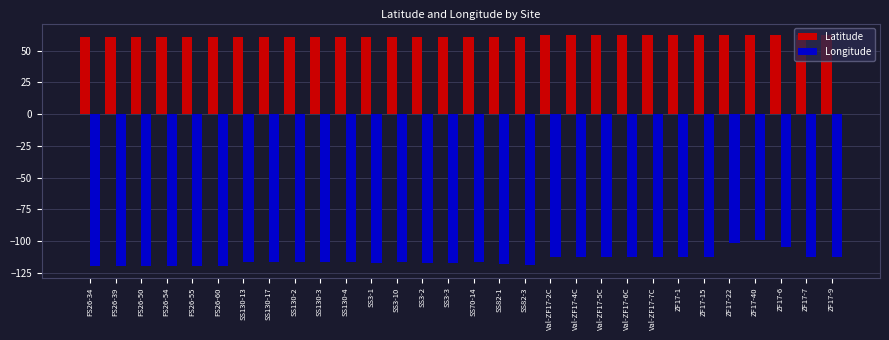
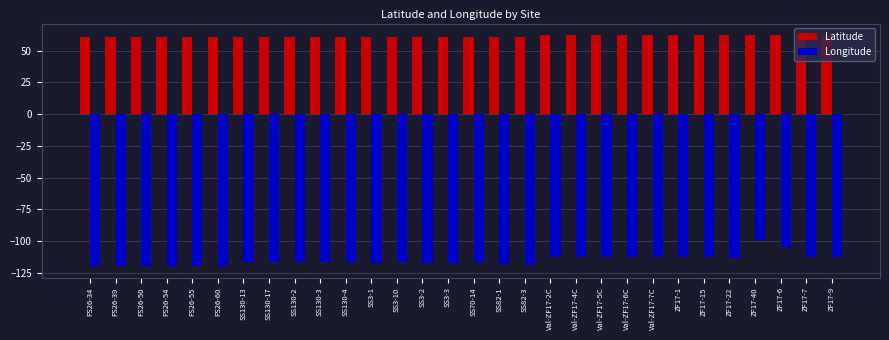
Longitude, ZF17-22: -101 -> -113
